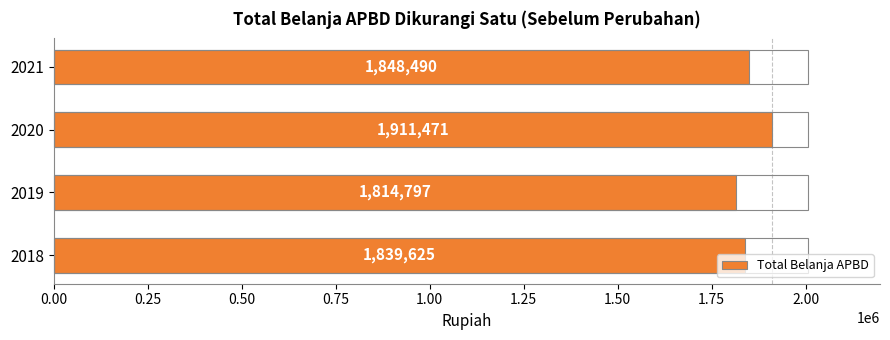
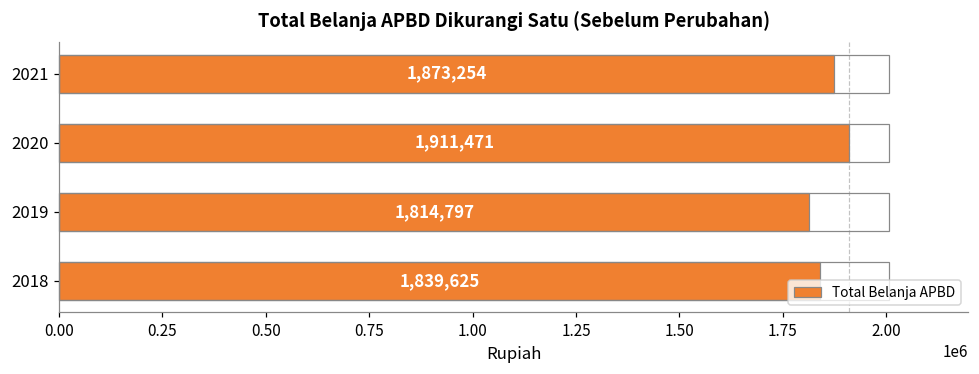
2021: 1,848,490 -> 1,873,254
